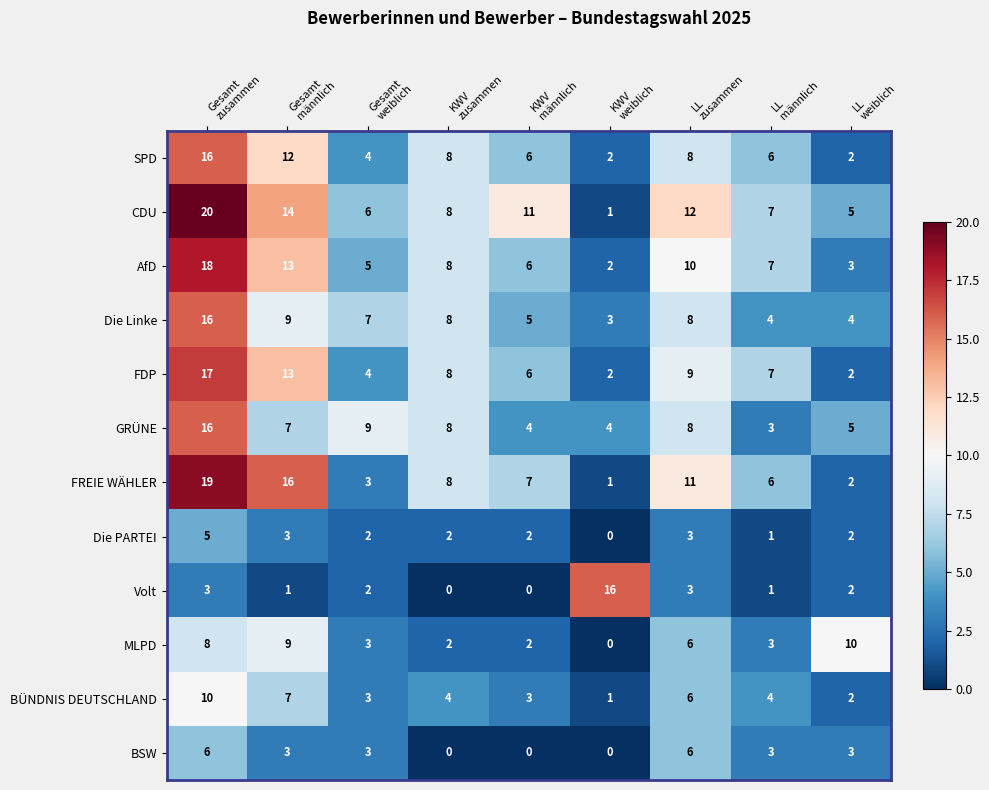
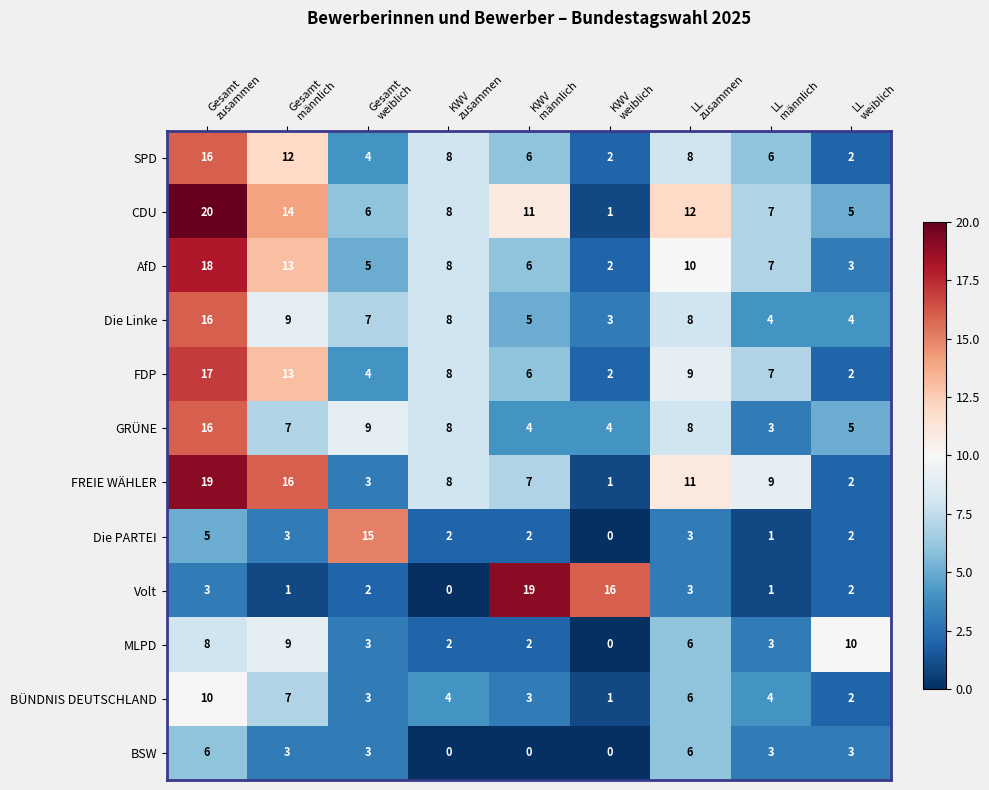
FREIE WÄHLER, LL männlich: 6 -> 9
Die PARTEI, Gesamt weiblich: 2 -> 15
Volt, KWV männlich: 0 -> 19
